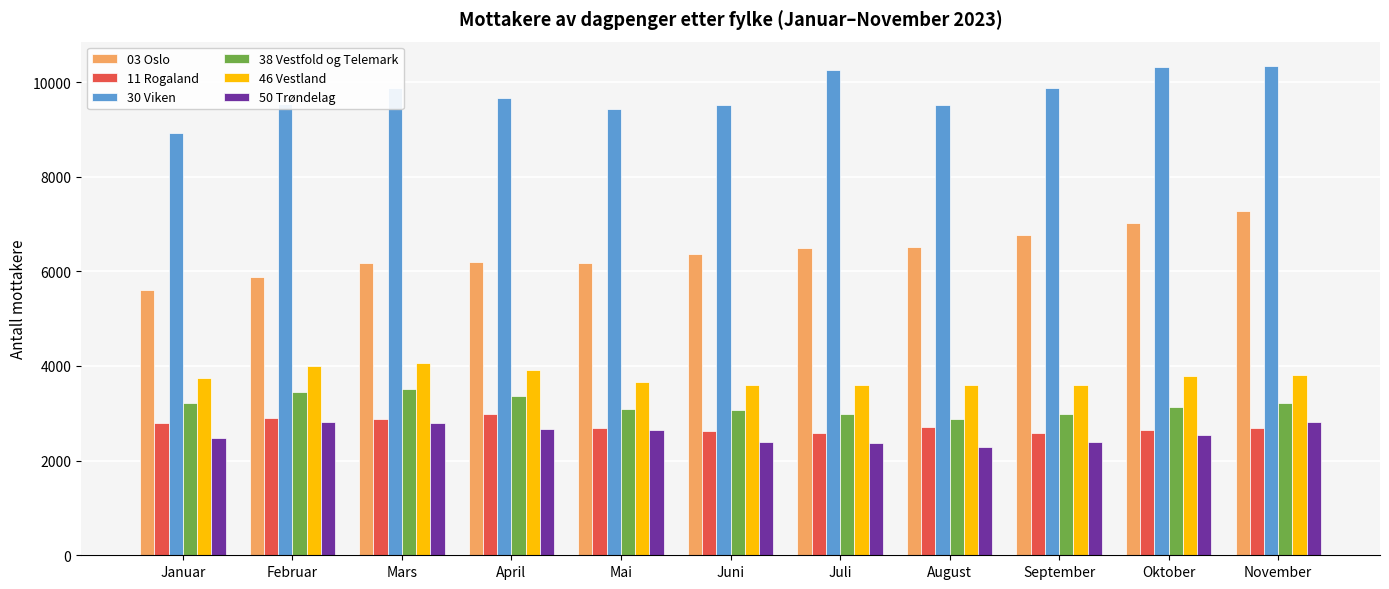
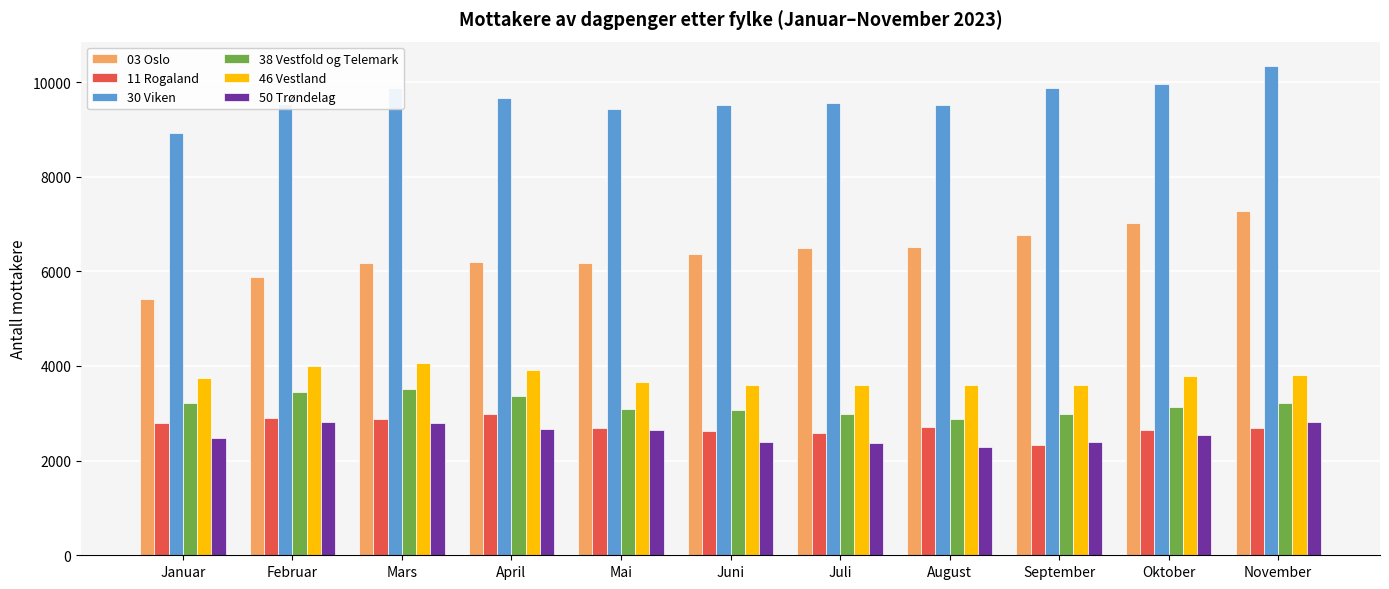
03 Oslo, Januar: 5600 -> 5400
30 Viken, Juli: 10300 -> 9600
11 Rogaland, September: 2600 -> 2300
30 Viken, Oktober: 10300 -> 10000
